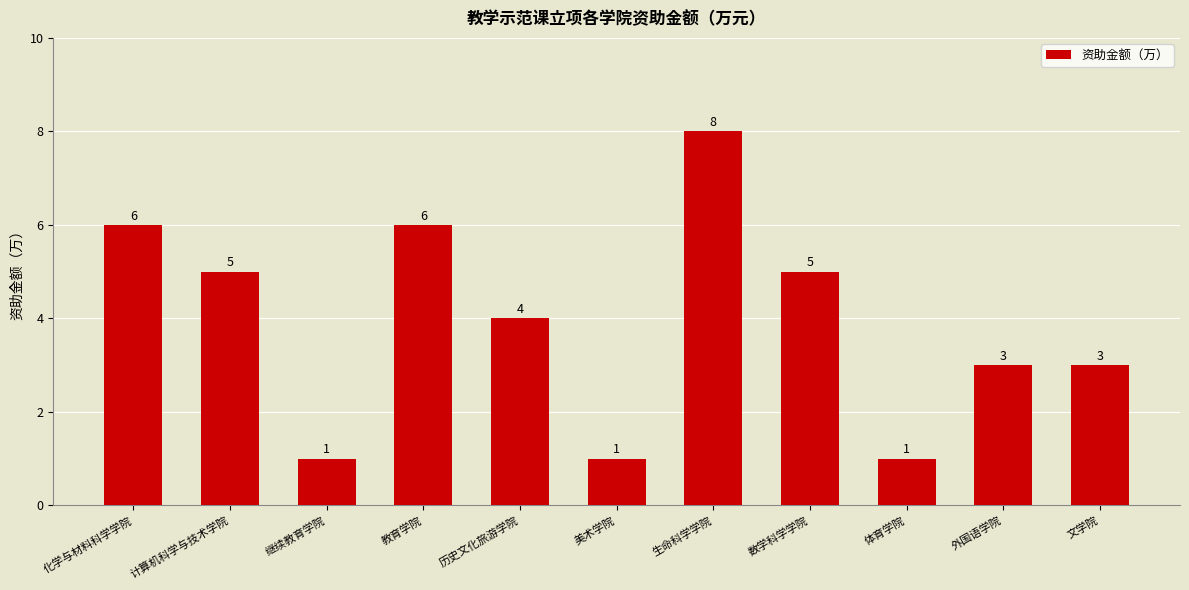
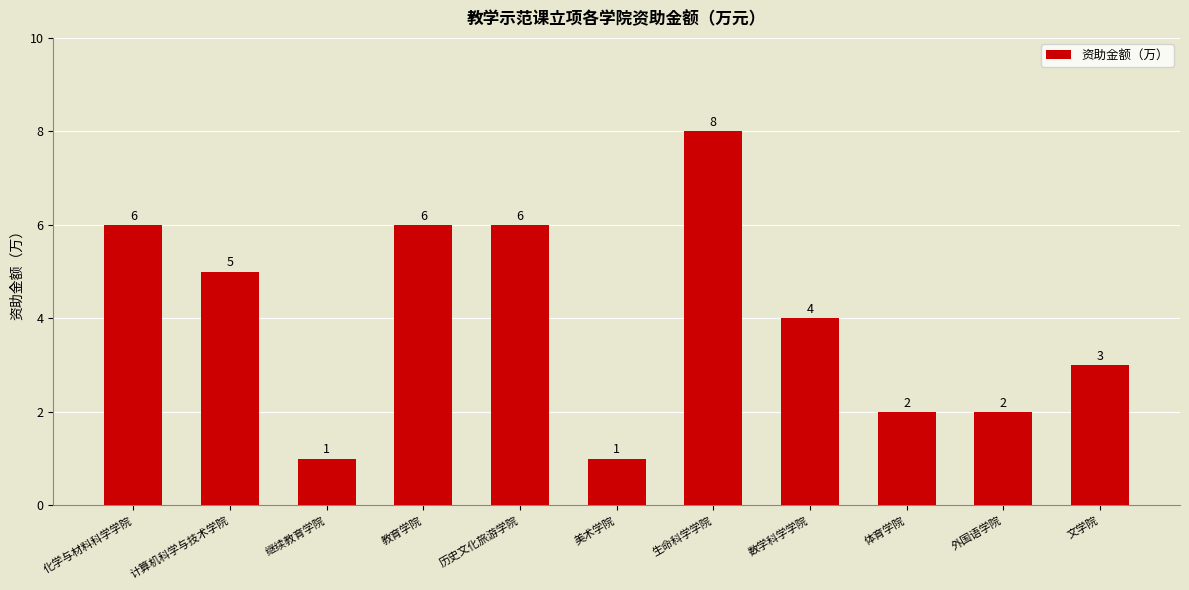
历史文化旅游学院: 4 -> 6
数学科学学院: 5 -> 4
体育学院: 1 -> 2
外国语学院: 3 -> 2
